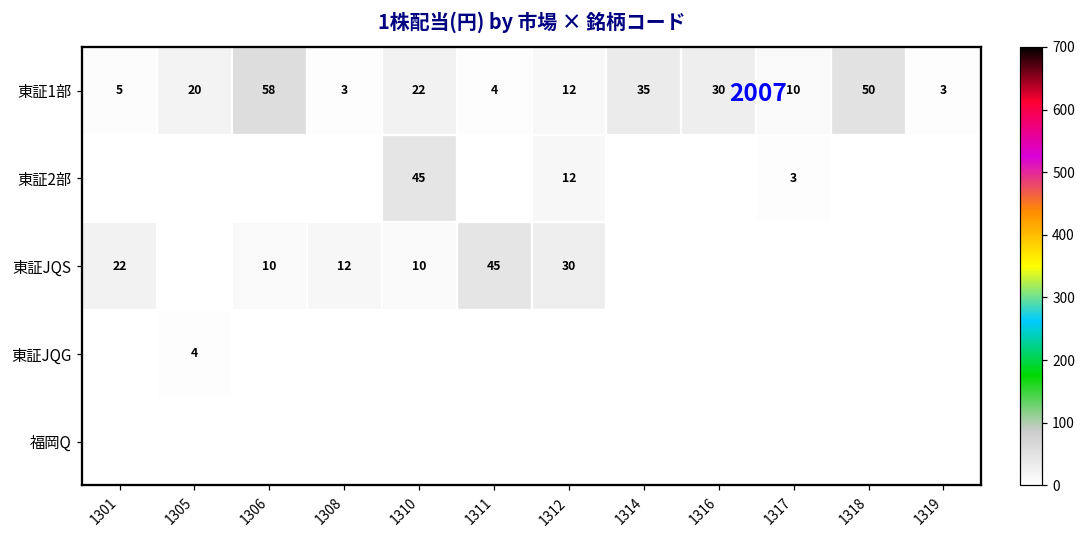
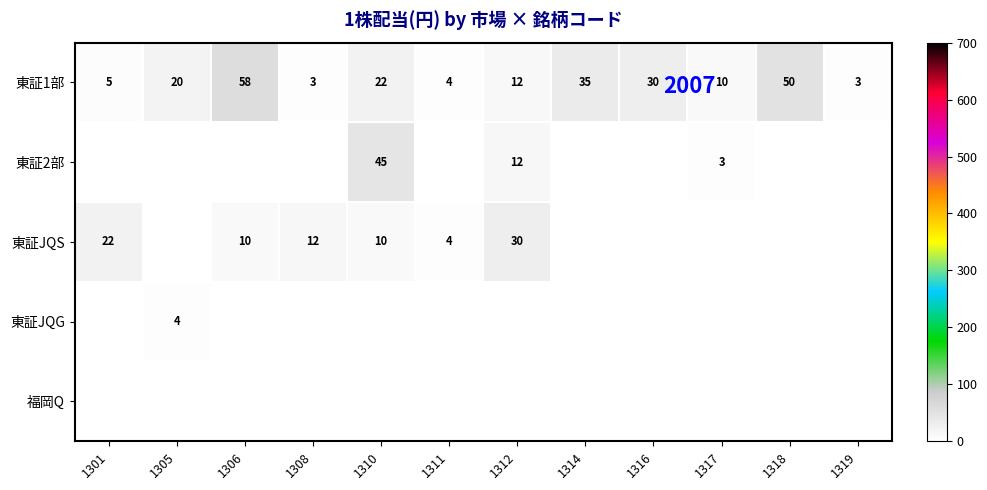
東証JQS, 1311: 45 -> 4
